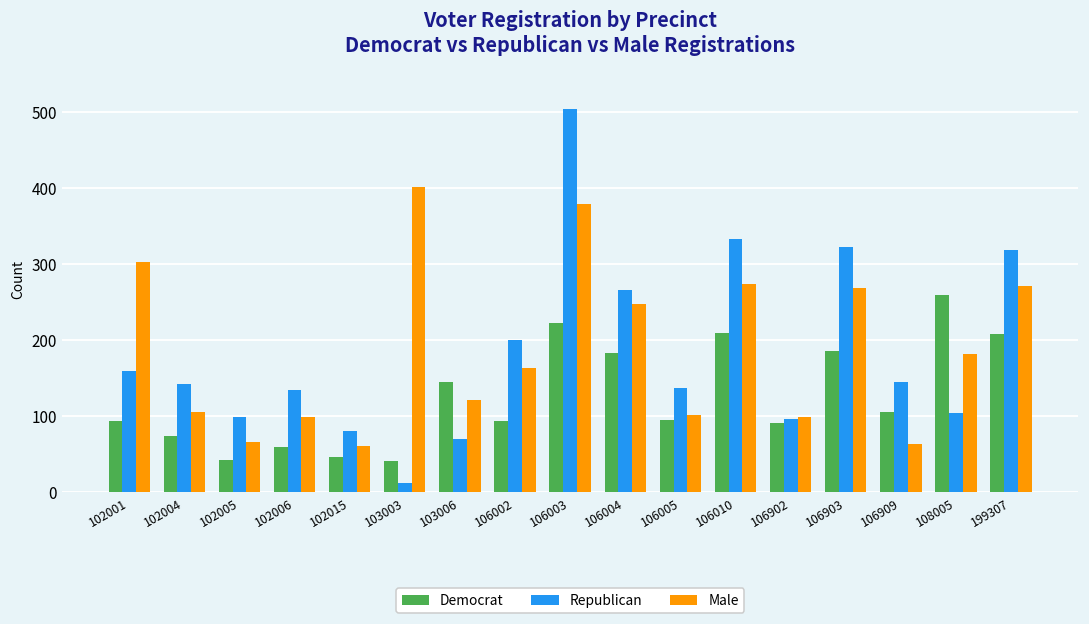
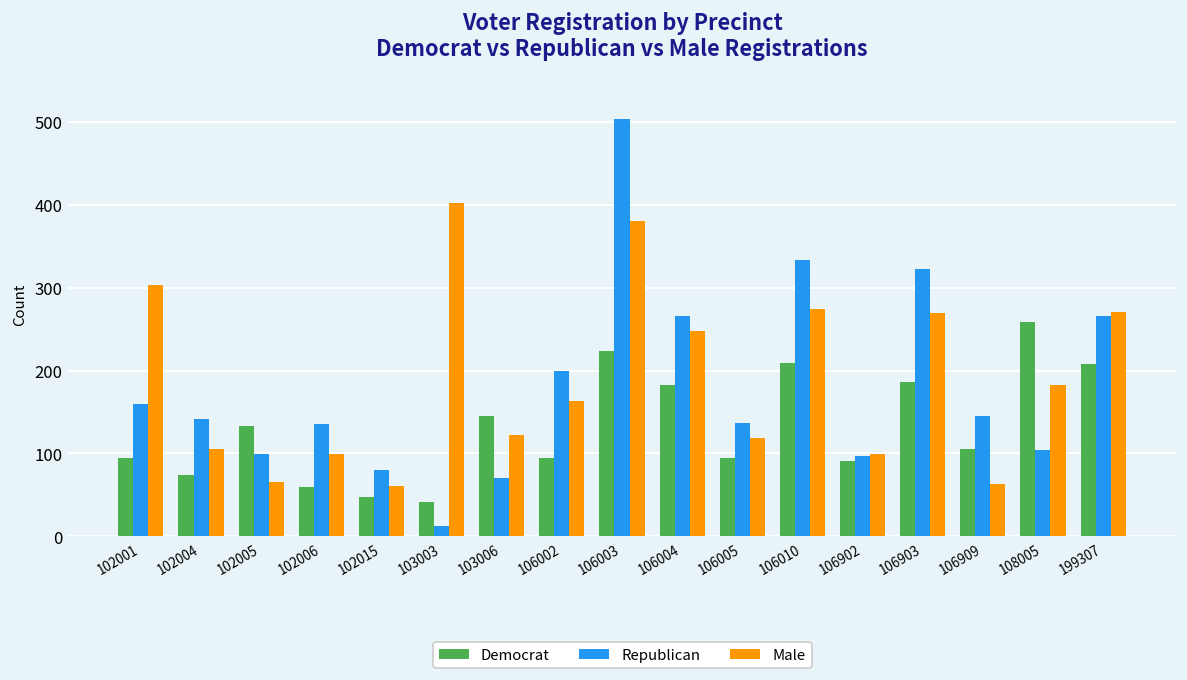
Democrat, 102005: 40 -> 130
Male, 106005: 100 -> 120
Republican, 199307: 320 -> 270
